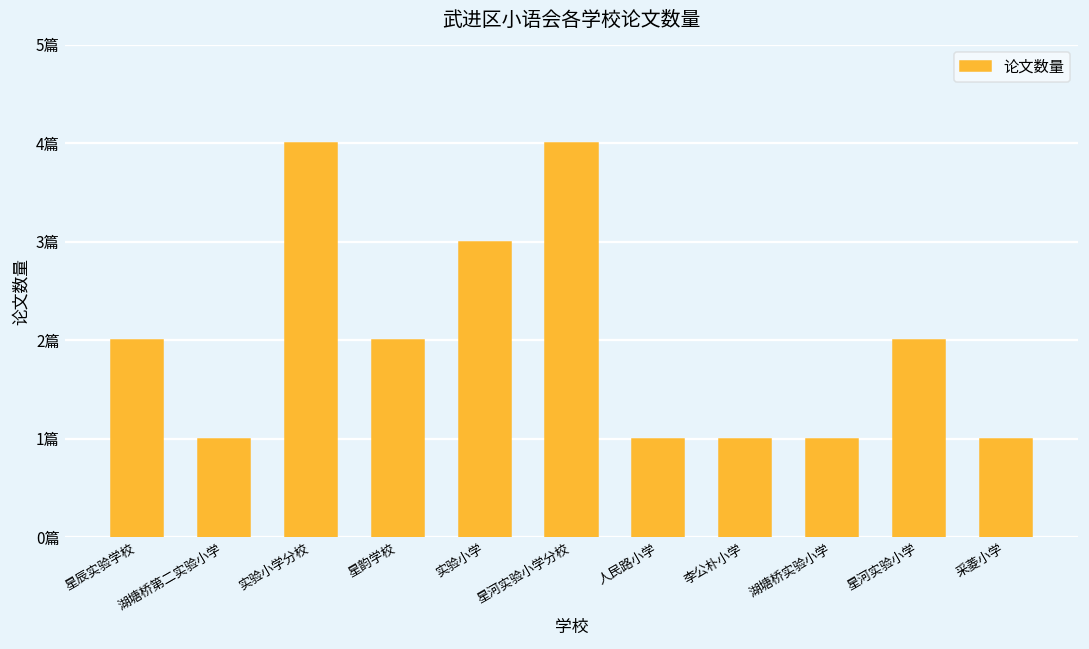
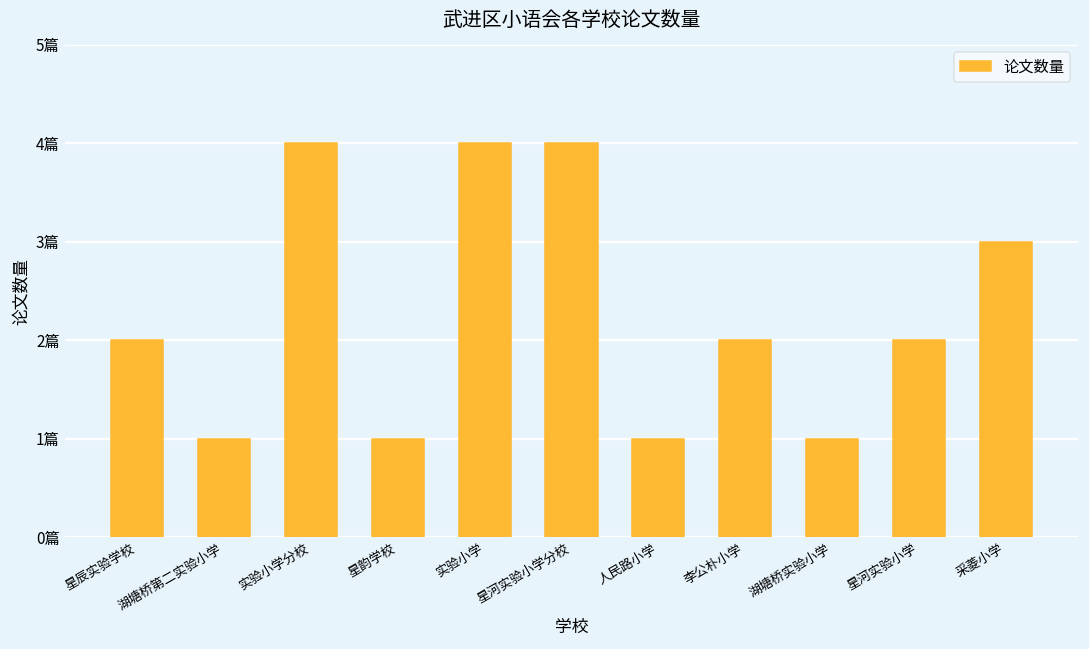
星韵学校: 2篇 -> 1篇
实验小学: 3篇 -> 4篇
李公朴小学: 1篇 -> 2篇
采菱小学: 1篇 -> 3篇
